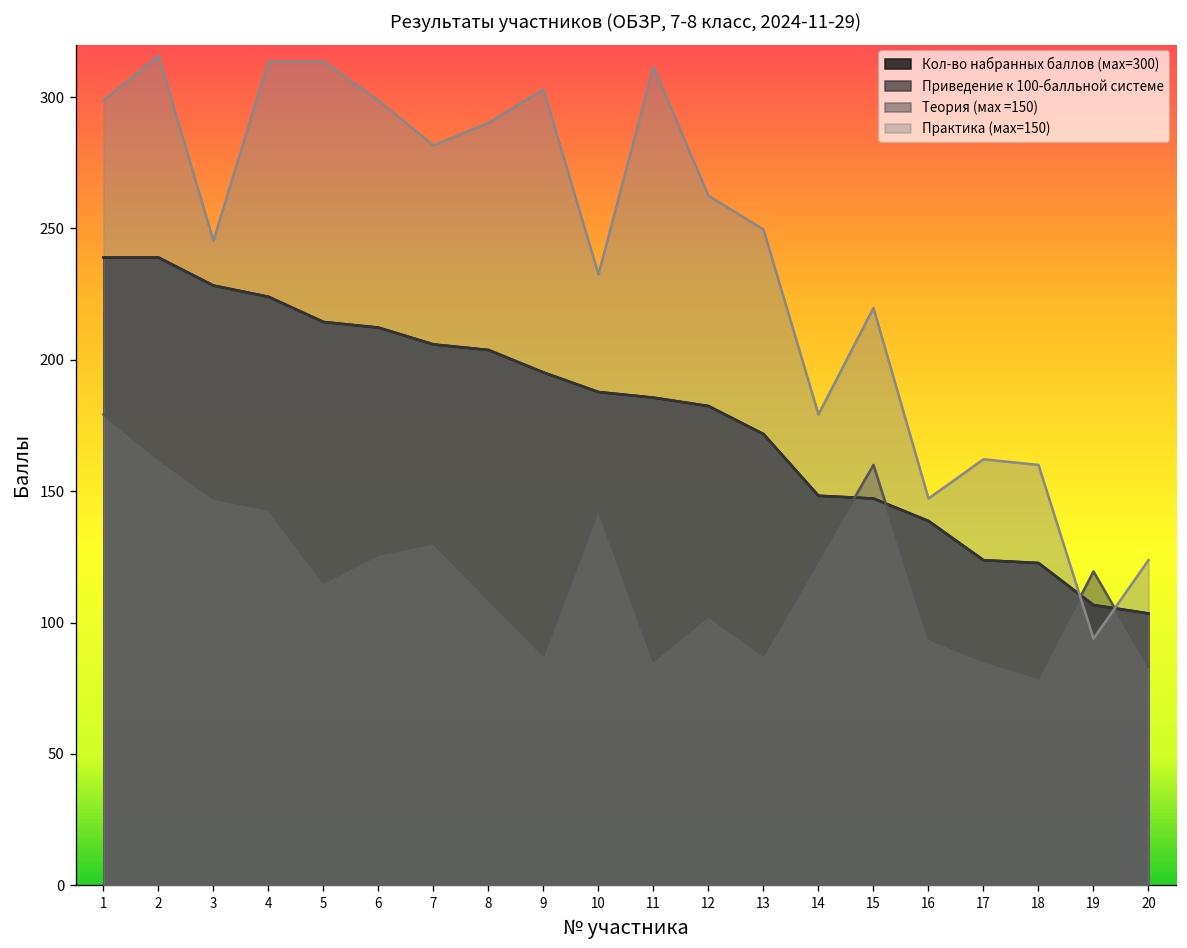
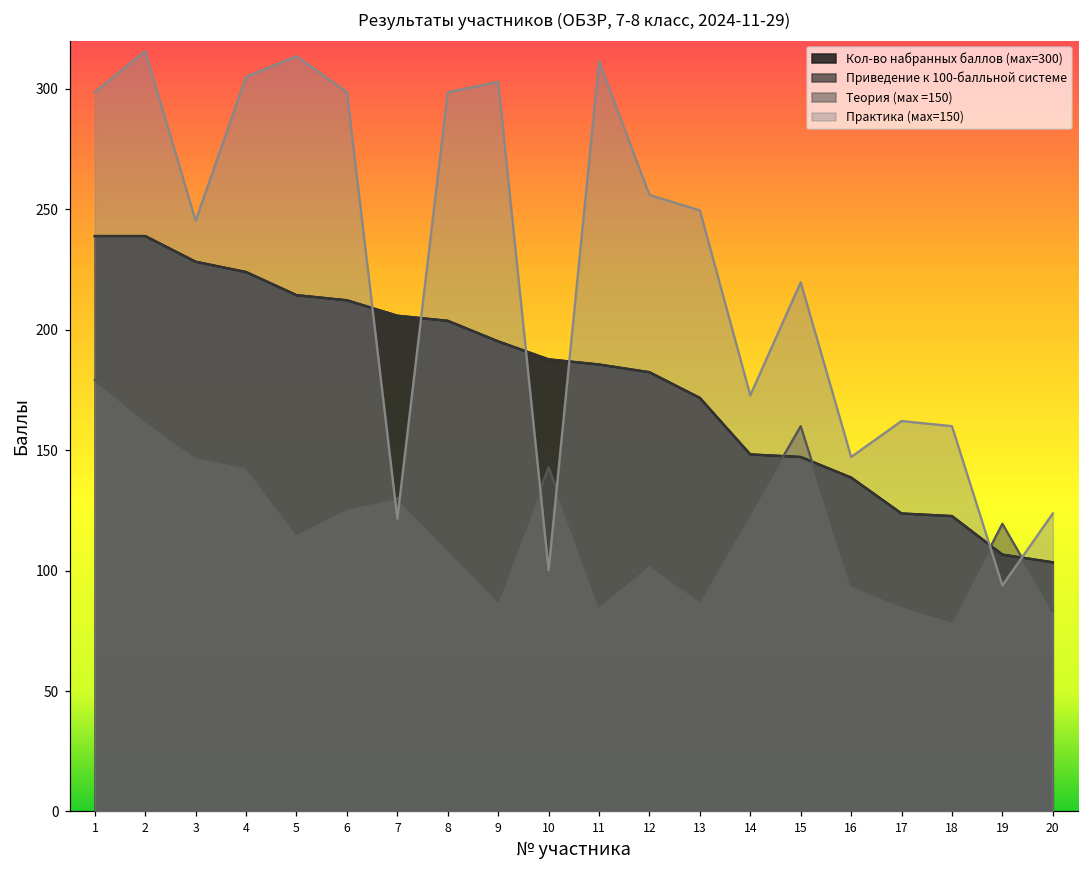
Практика (мах=150), 4: 314 -> 305
Практика (мах=150), 7: 282 -> 122
Практика (мах=150), 8: 290 -> 299
Практика (мах=150), 10: 233 -> 100
Практика (мах=150), 12: 262 -> 256
Практика (мах=150), 14: 179 -> 173
